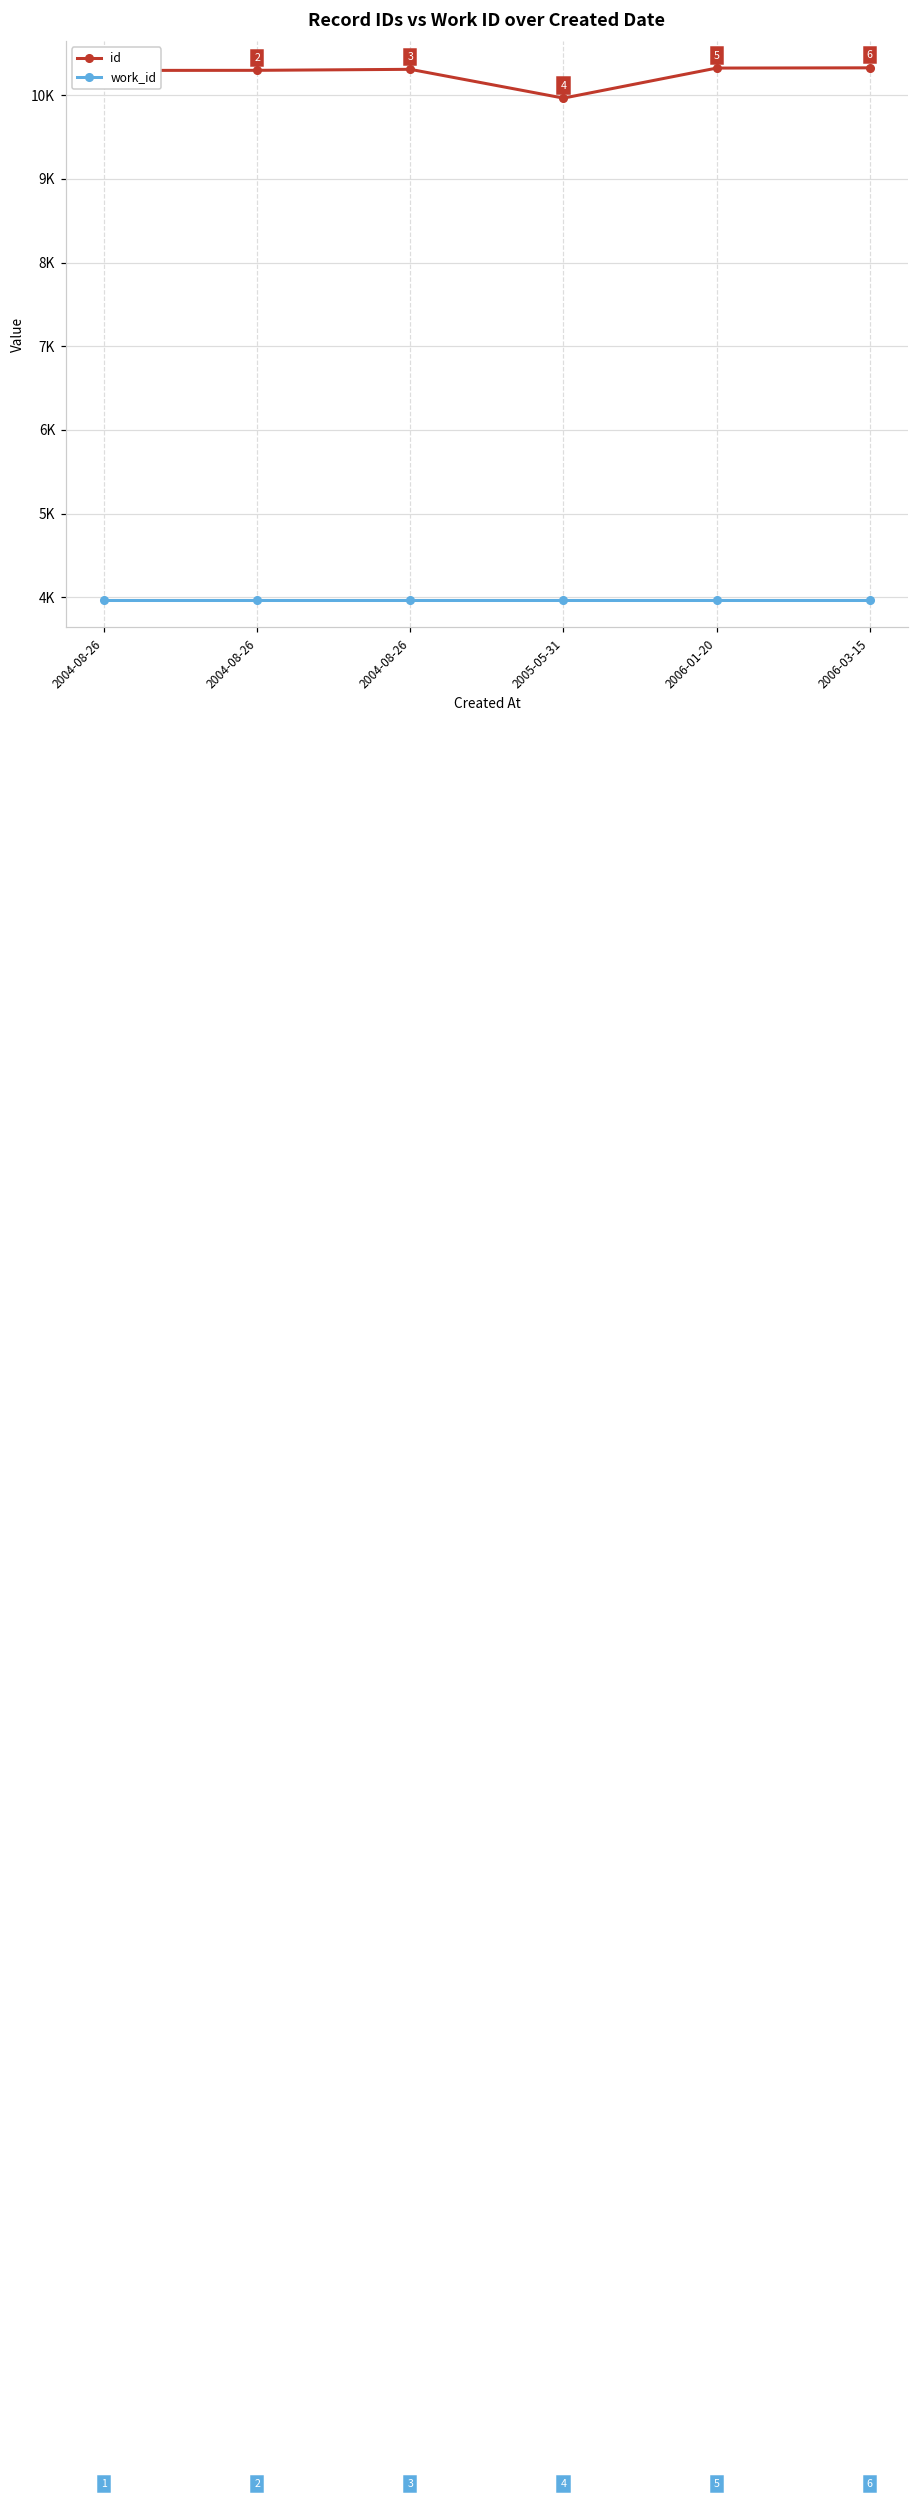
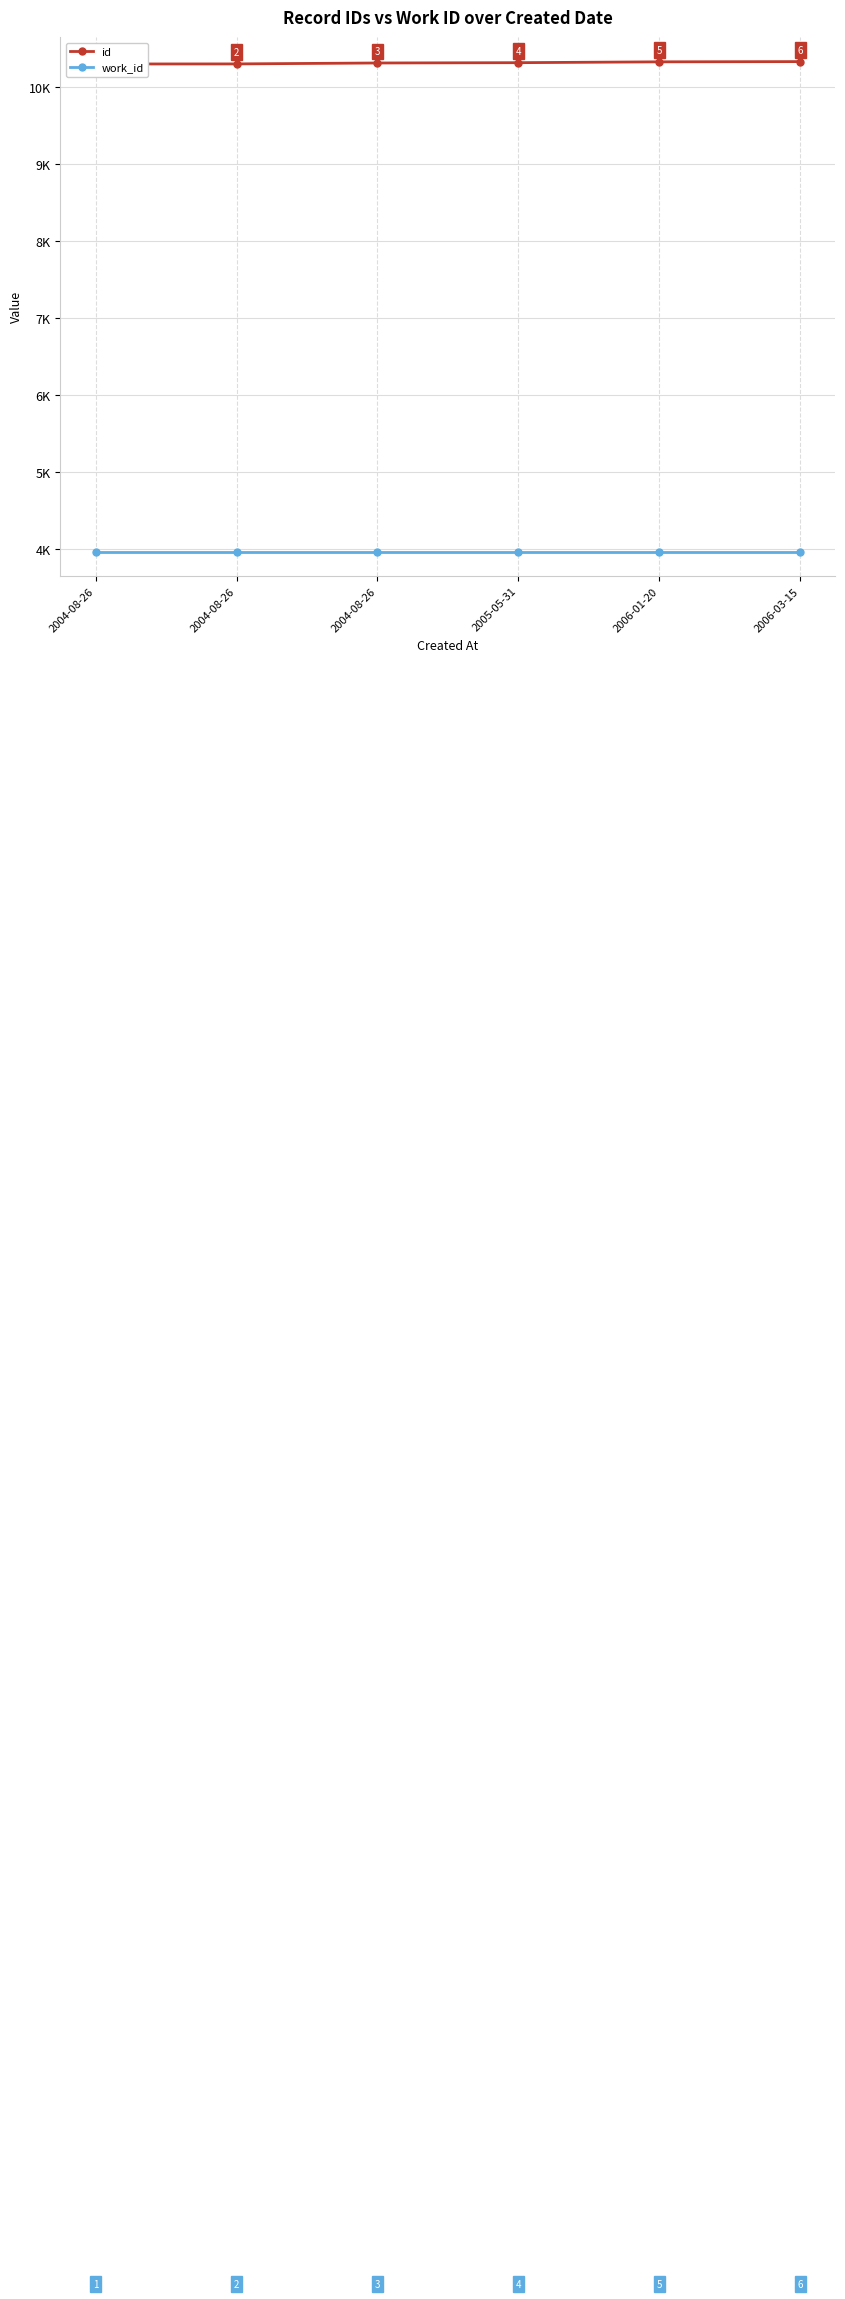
id, 2005-05-31: 10000 -> 10300
